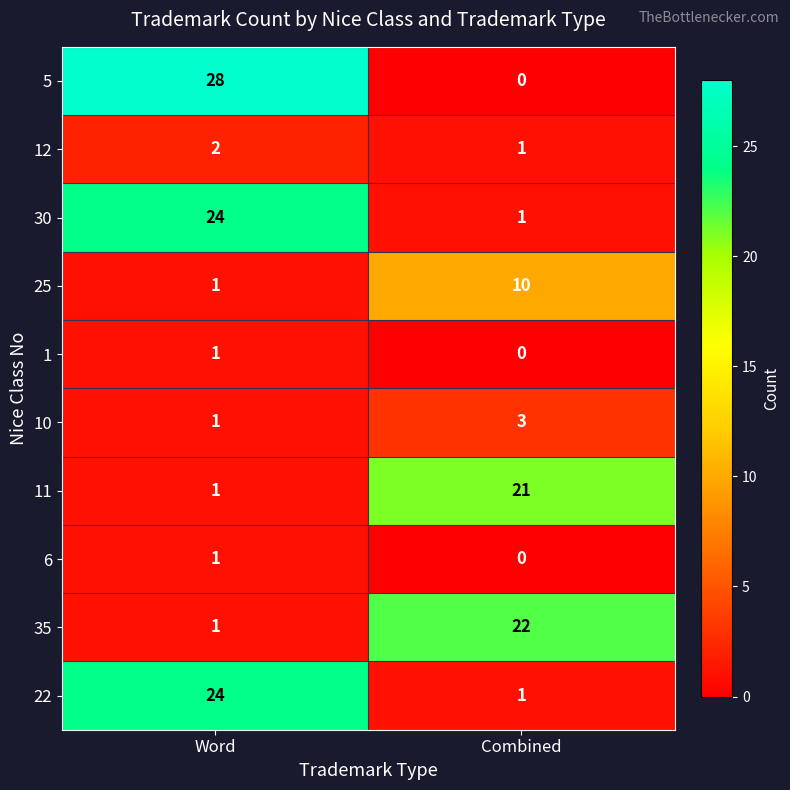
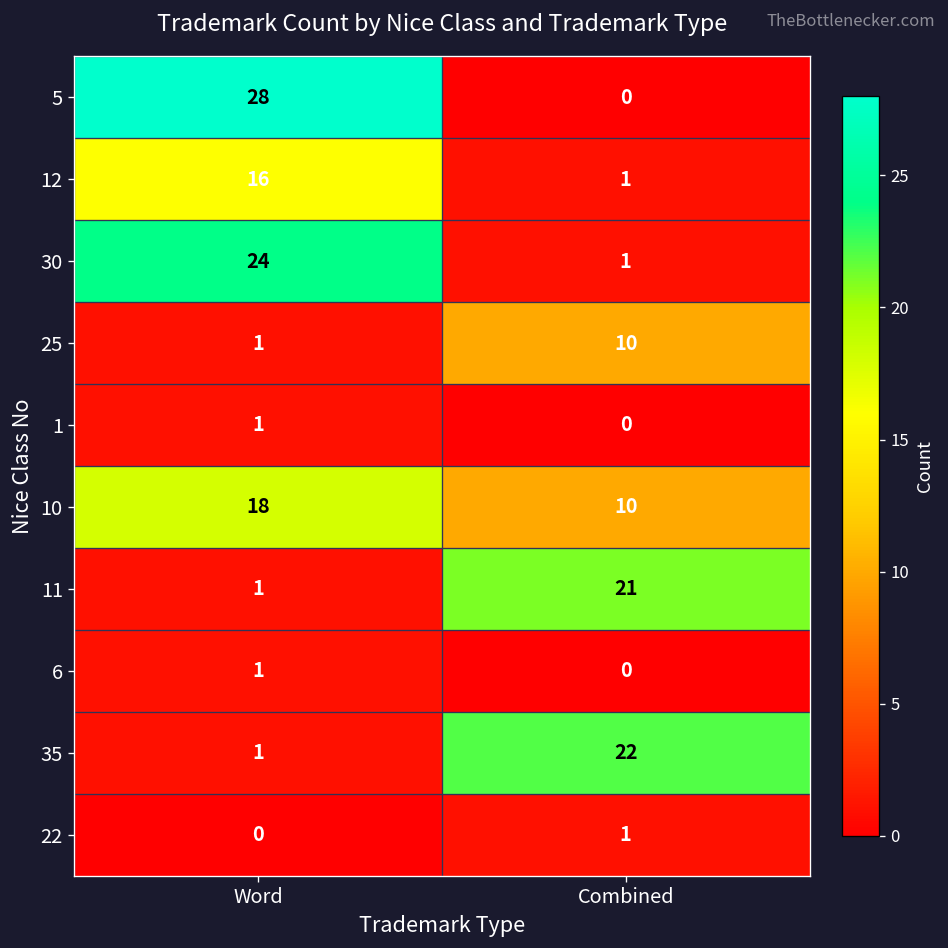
12, Word: 2 -> 16
10, Word: 1 -> 18
10, Combined: 3 -> 10
22, Word: 24 -> 0
